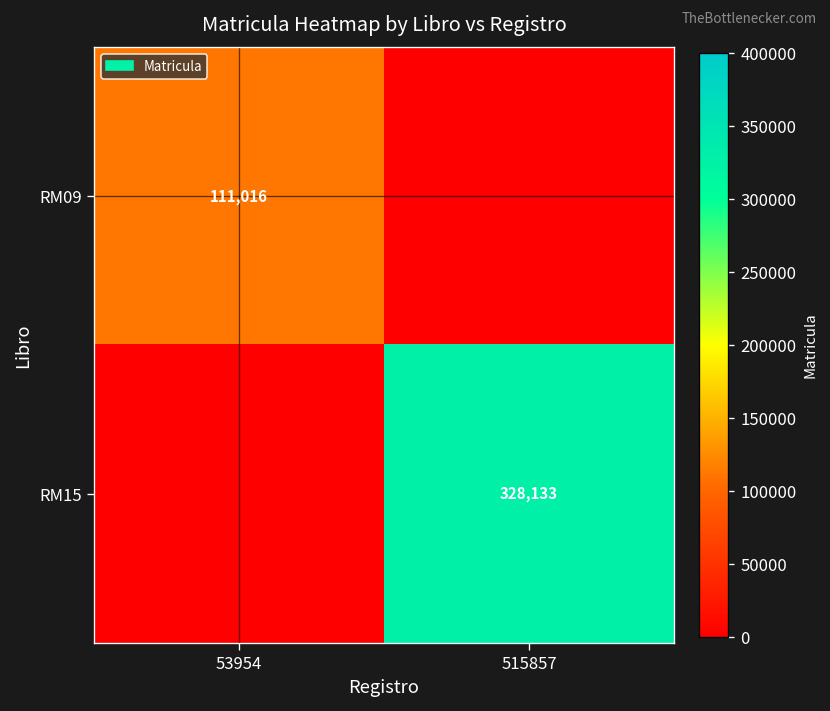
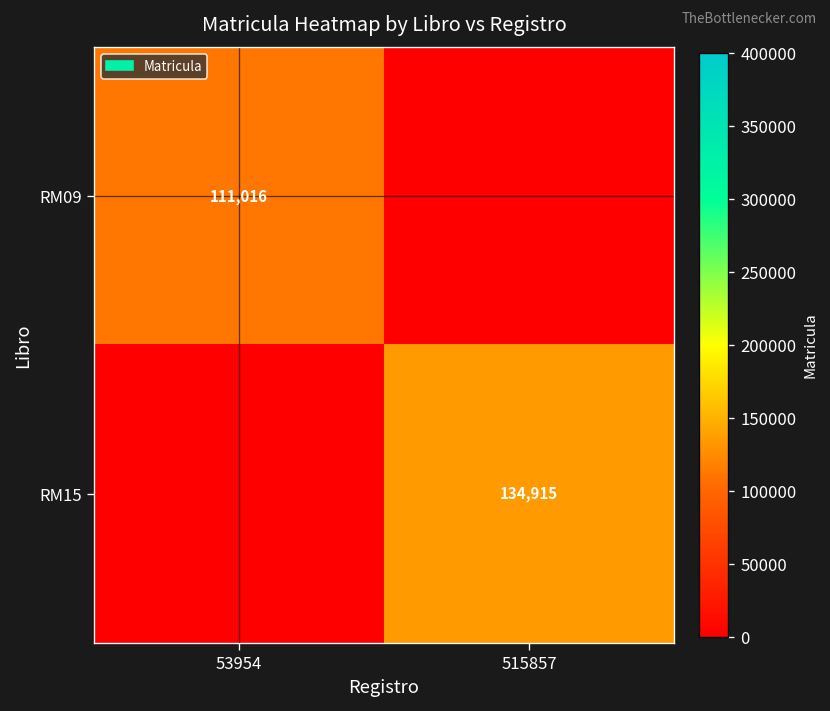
RM15, 515857: 328,133 -> 134,915
